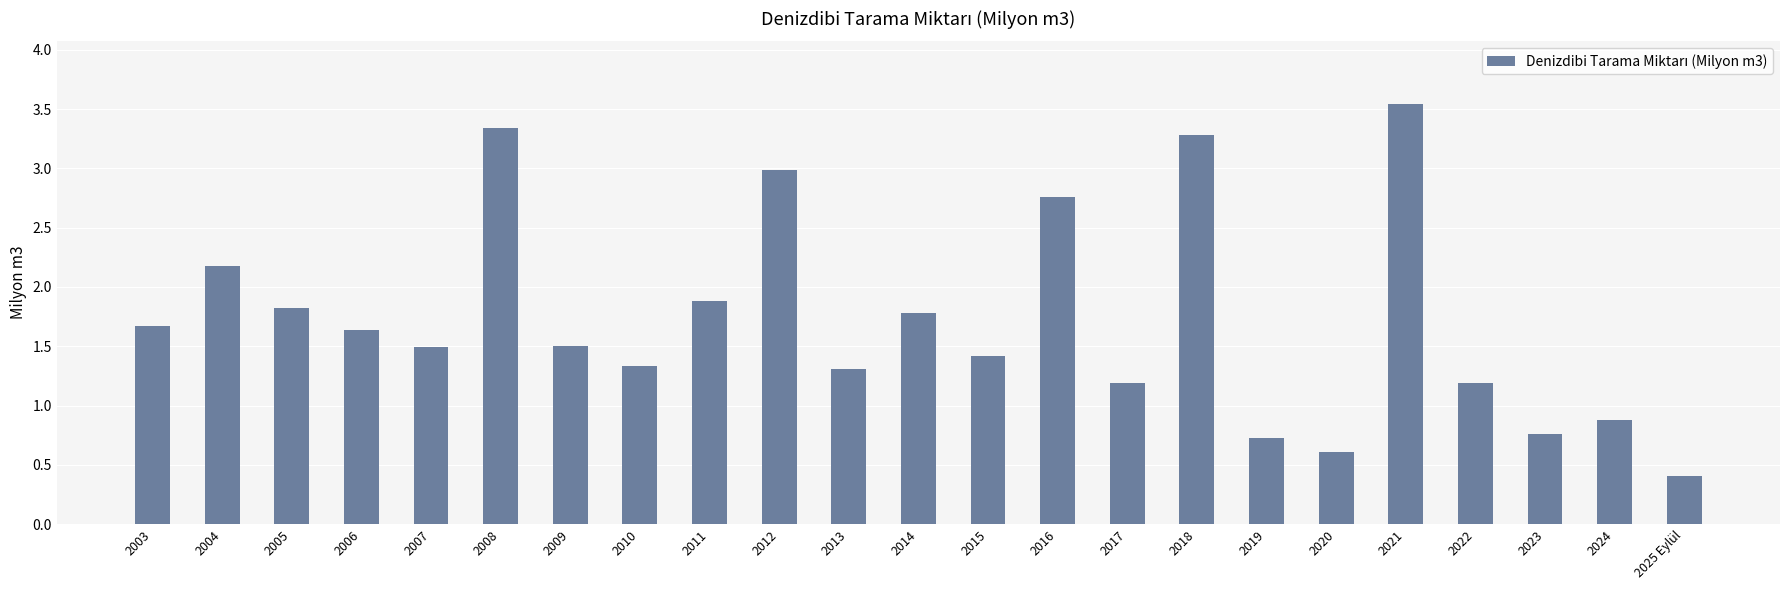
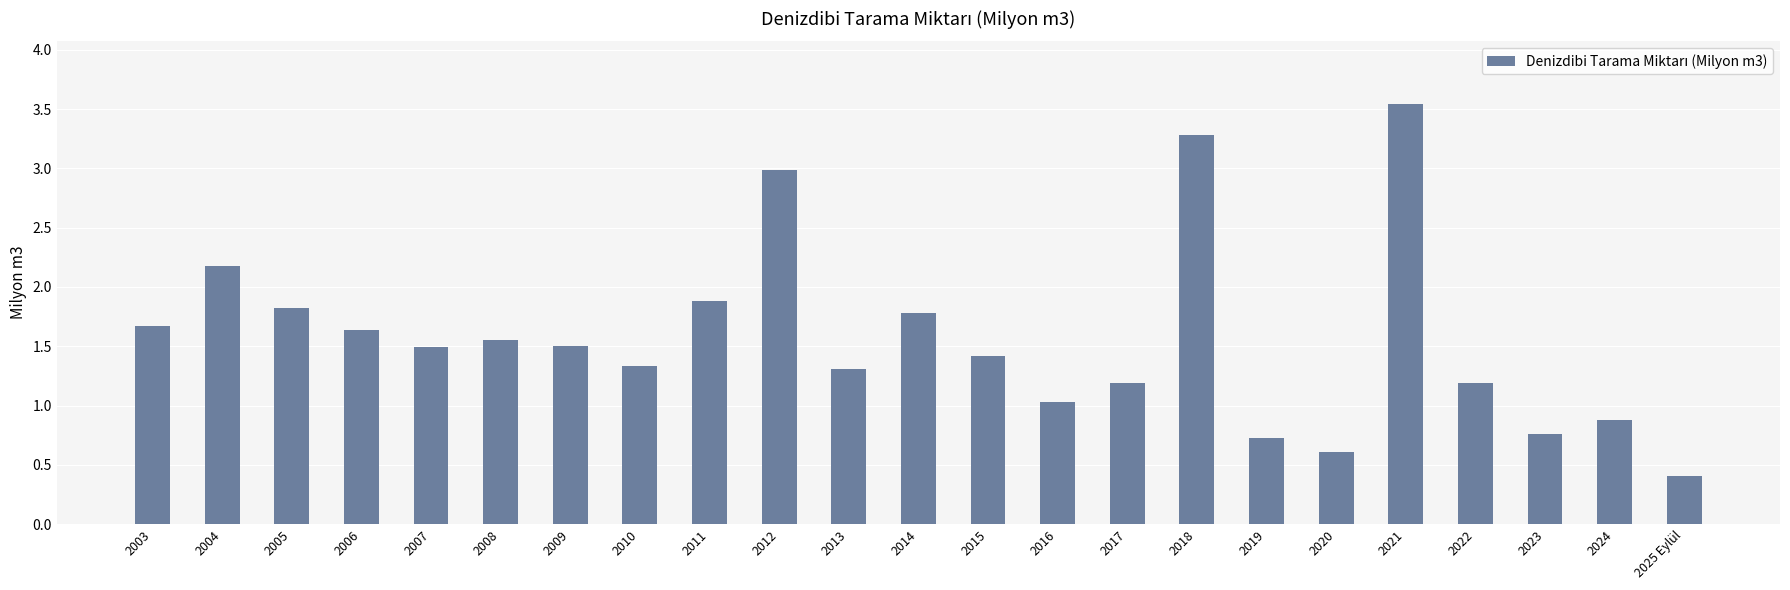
2008: 3.34 -> 1.55
2016: 2.76 -> 1.03
